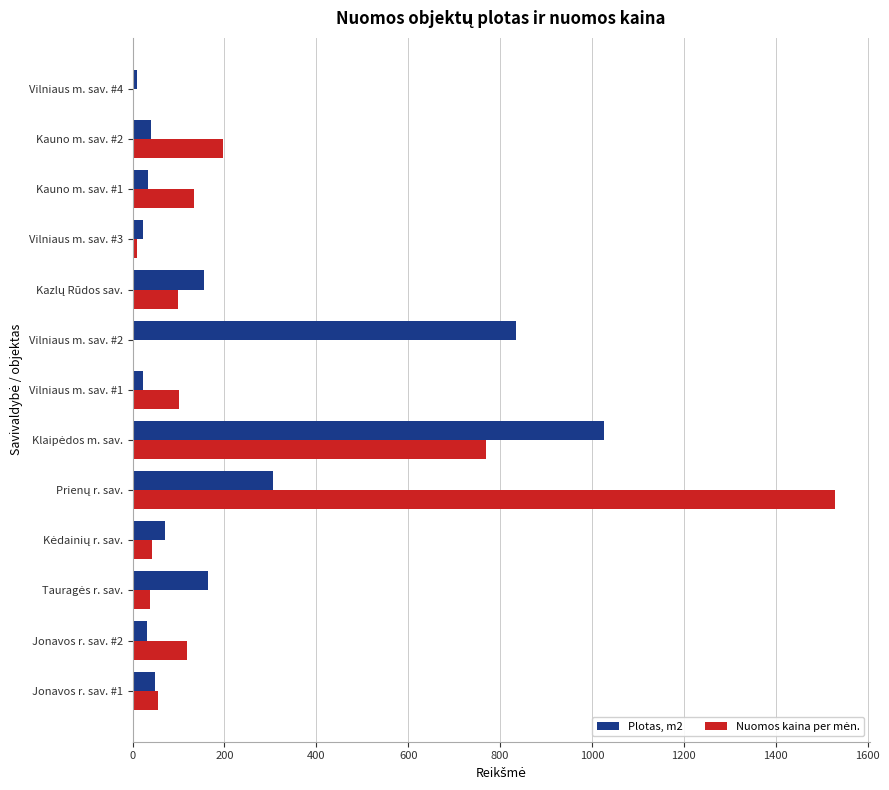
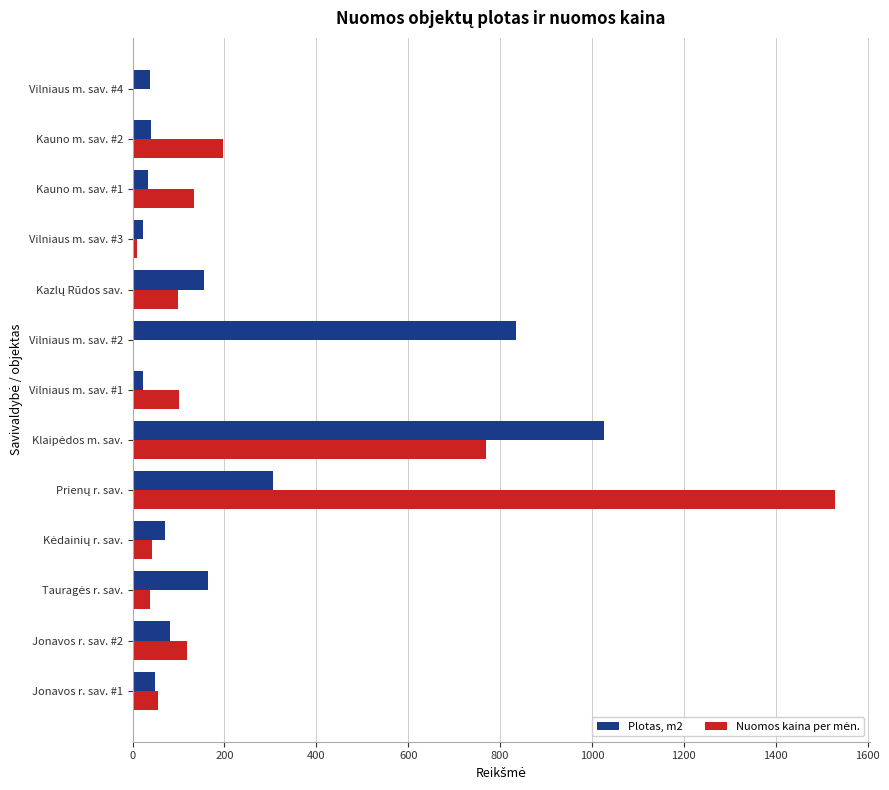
Plotas, m2, Vilniaus m. sav. #4: 10 -> 40
Plotas, m2, Jonavos r. sav. #2: 30 -> 80
